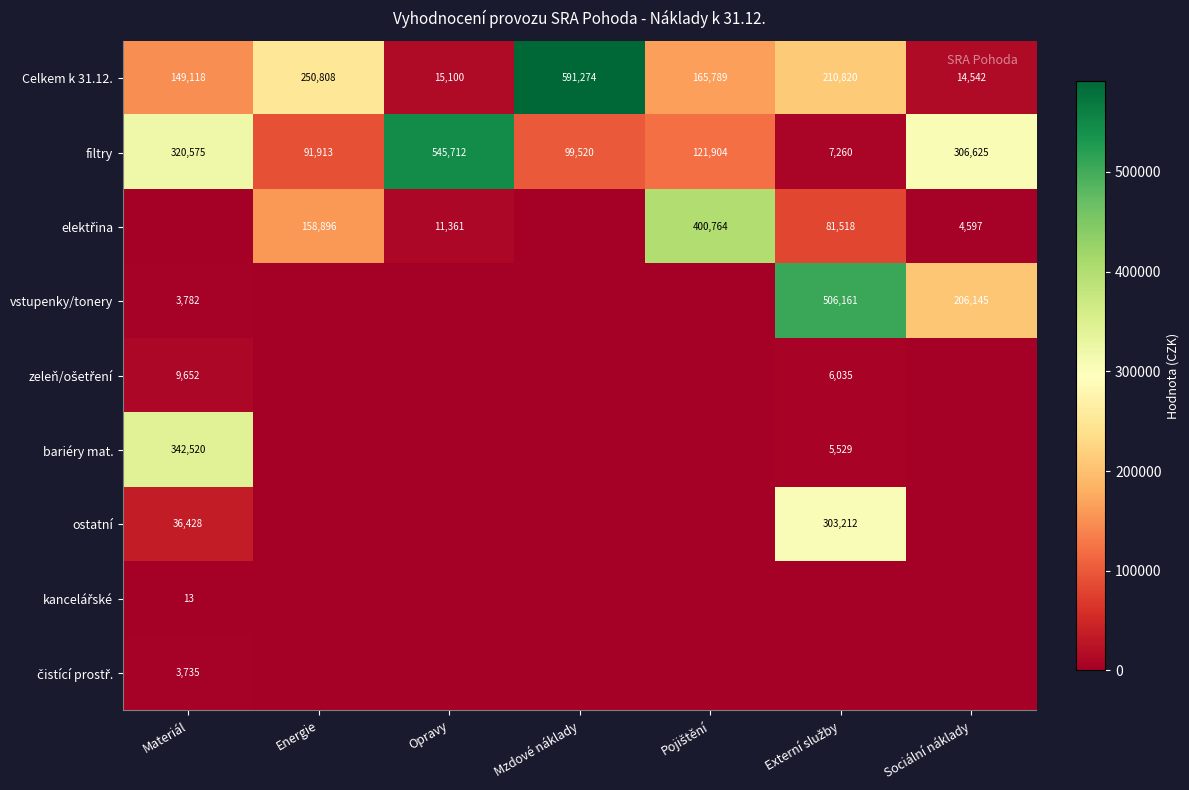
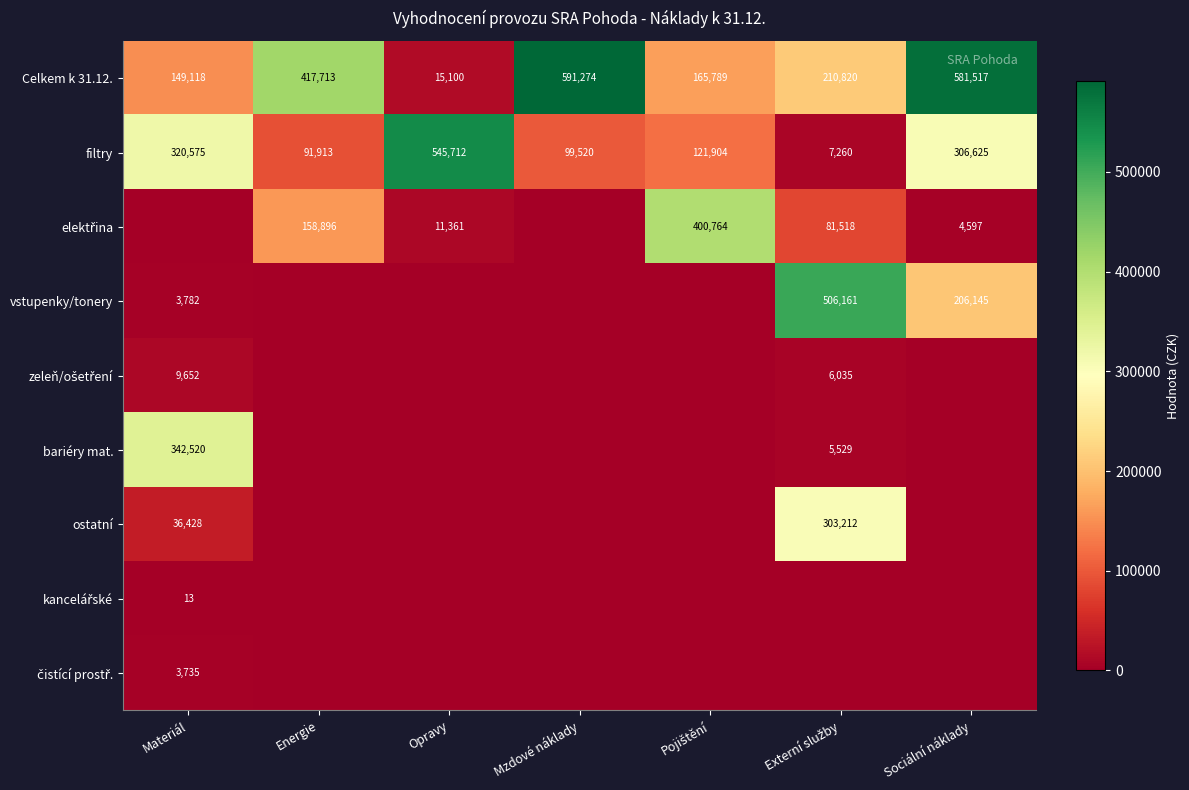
Celkem k 31.12., Energie: 250,808 -> 417,713
Celkem k 31.12., Sociální náklady: 14,542 -> 581,517
